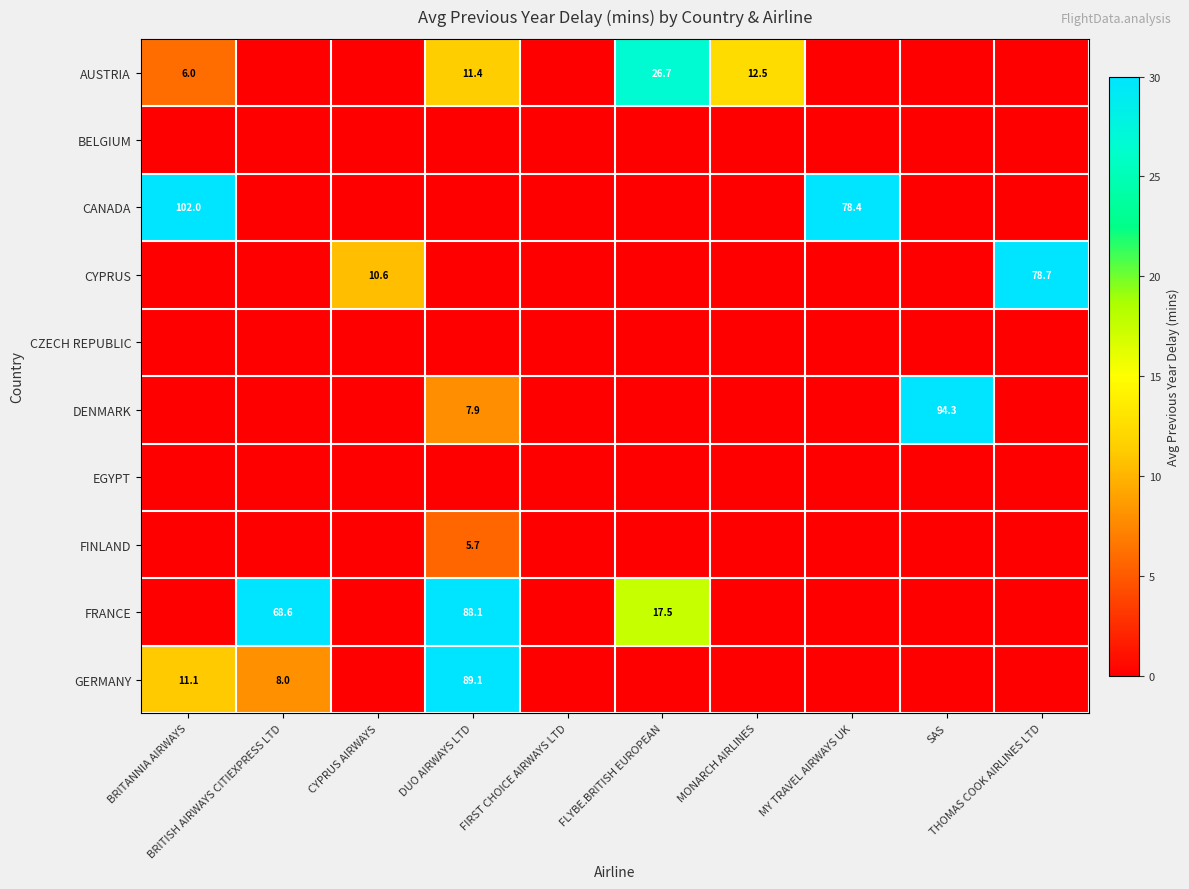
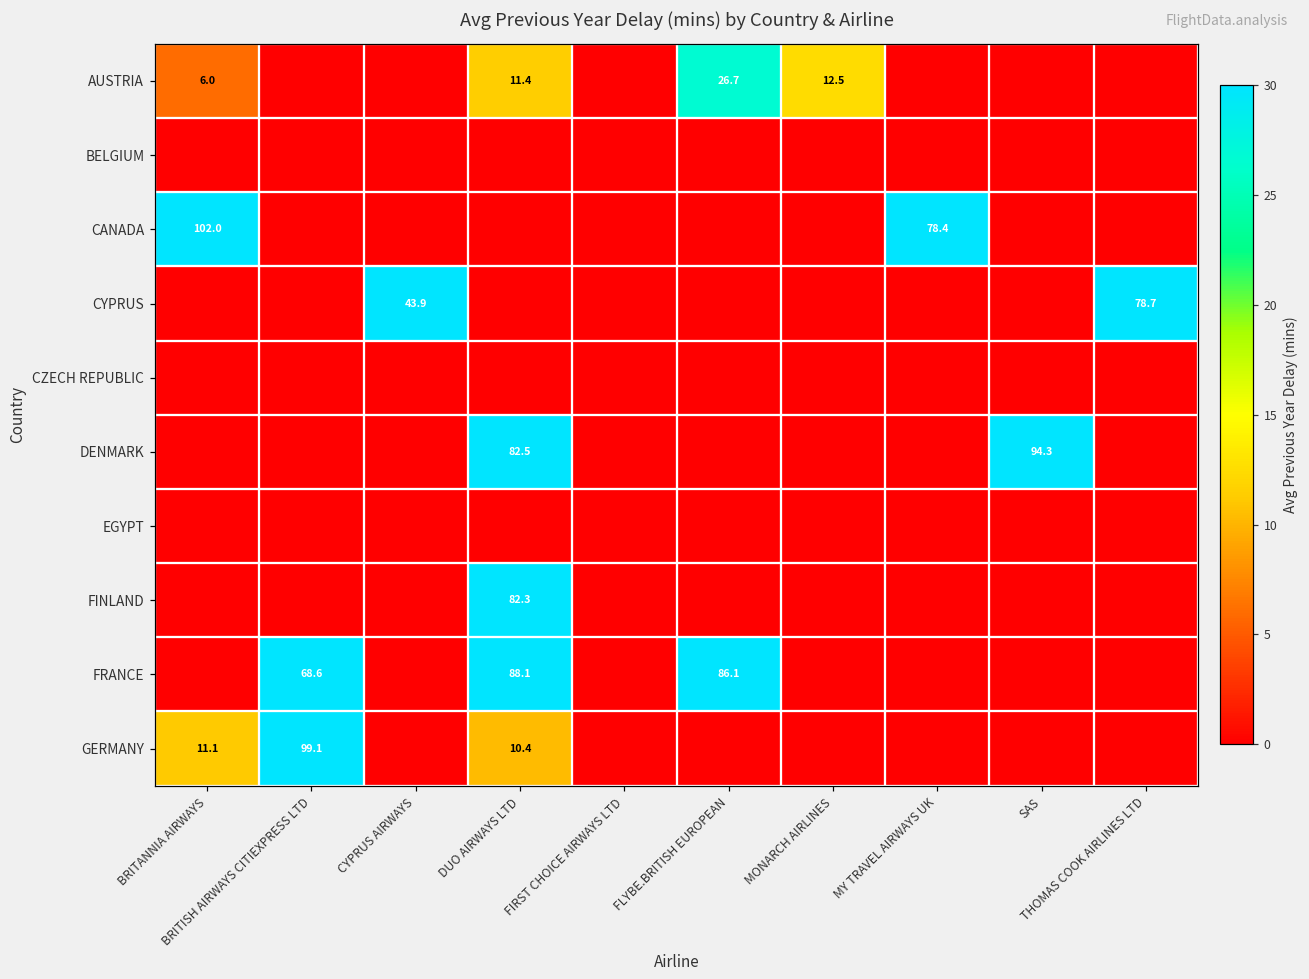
CYPRUS, CYPRUS AIRWAYS: 10.6 -> 43.9
DENMARK, DUO AIRWAYS LTD: 7.9 -> 82.5
FINLAND, DUO AIRWAYS LTD: 5.7 -> 82.3
FRANCE, FLYBE.BRITISH EUROPEAN: 17.5 -> 86.1
GERMANY, BRITISH AIRWAYS CITIEXPRESS LTD: 8.0 -> 99.1
GERMANY, DUO AIRWAYS LTD: 89.1 -> 10.4
